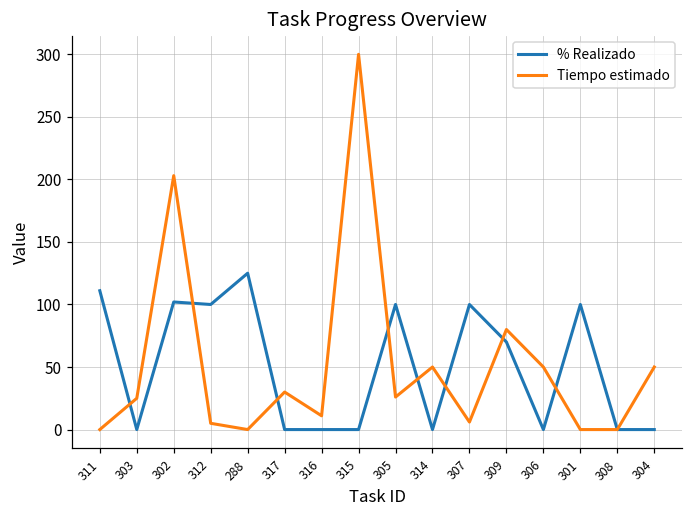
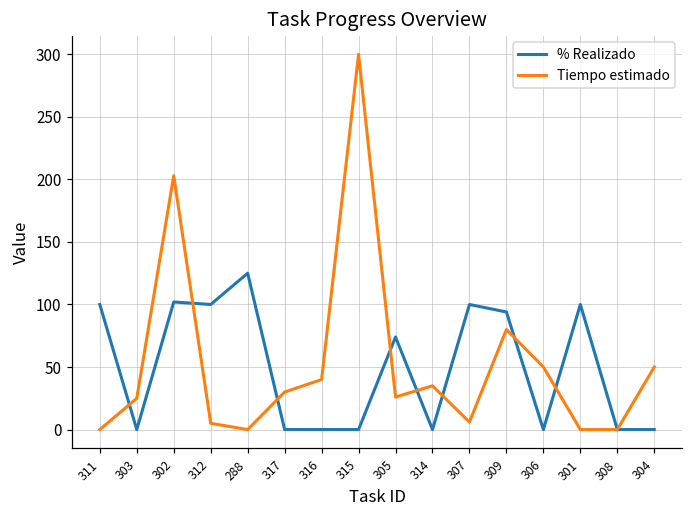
% Realizado, 311: 111 -> 100
Tiempo estimado, 316: 11 -> 40
% Realizado, 305: 100 -> 74
Tiempo estimado, 314: 50 -> 35
% Realizado, 309: 70 -> 94
